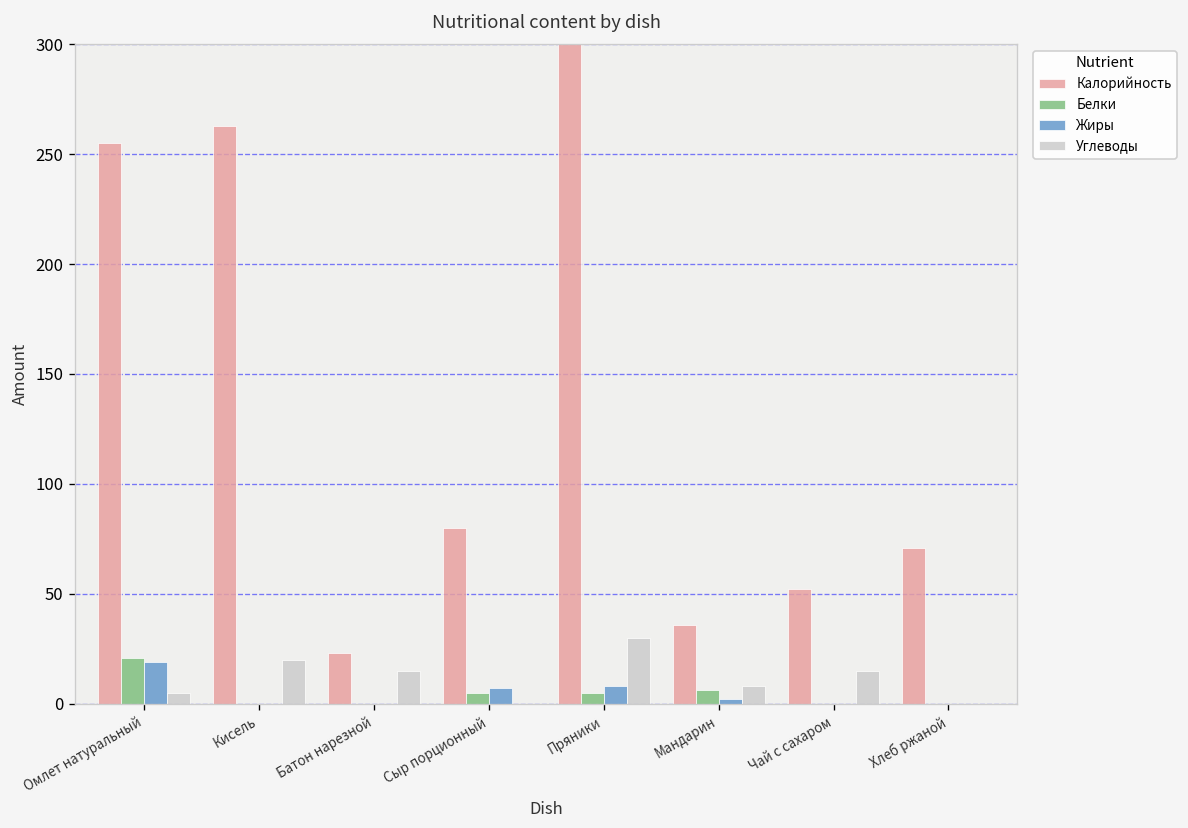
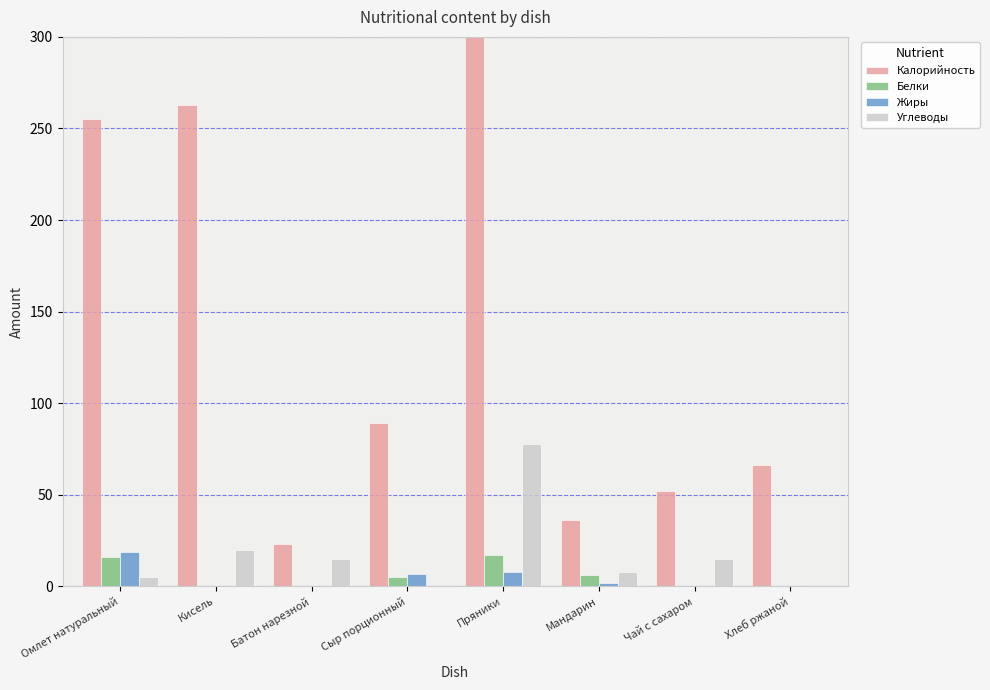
Белки, Омлет натуральный: 21 -> 16
Калорийность, Сыр порционный: 80 -> 89
Белки, Пряники: 5 -> 17
Углеводы, Пряники: 30 -> 78
Калорийность, Хлеб ржаной: 71 -> 66
